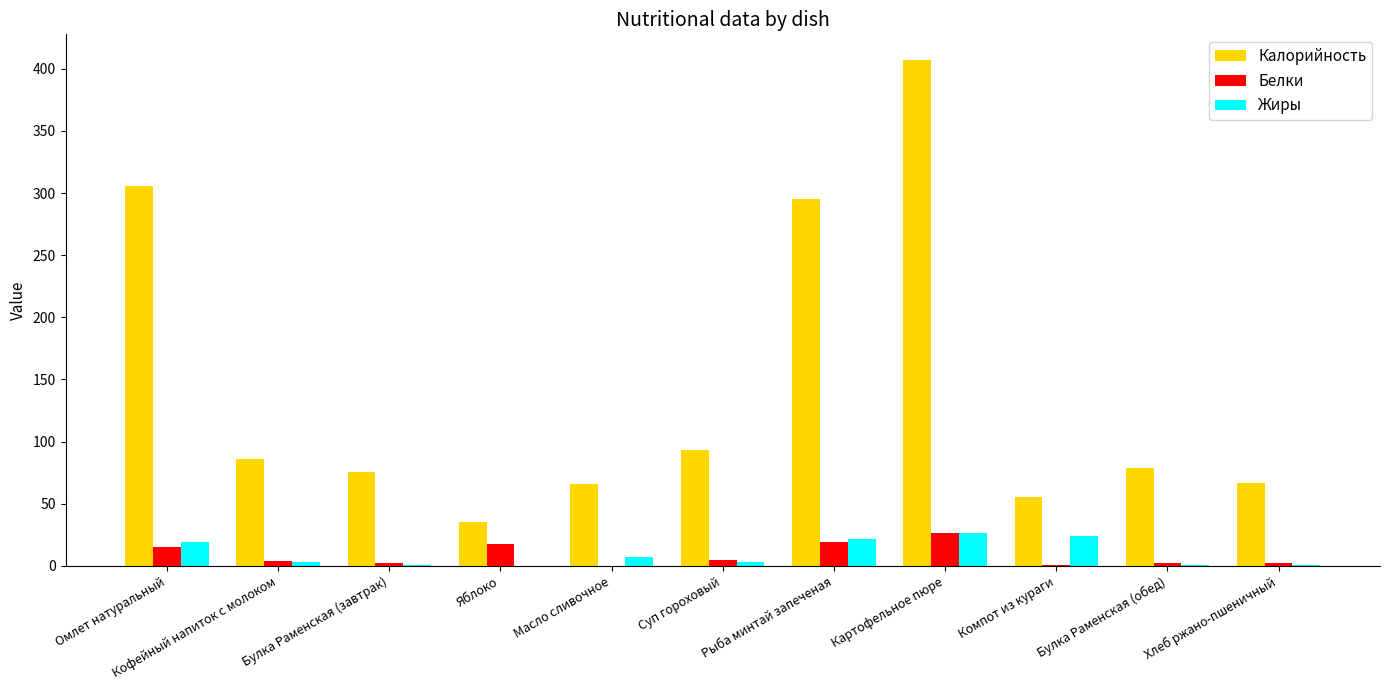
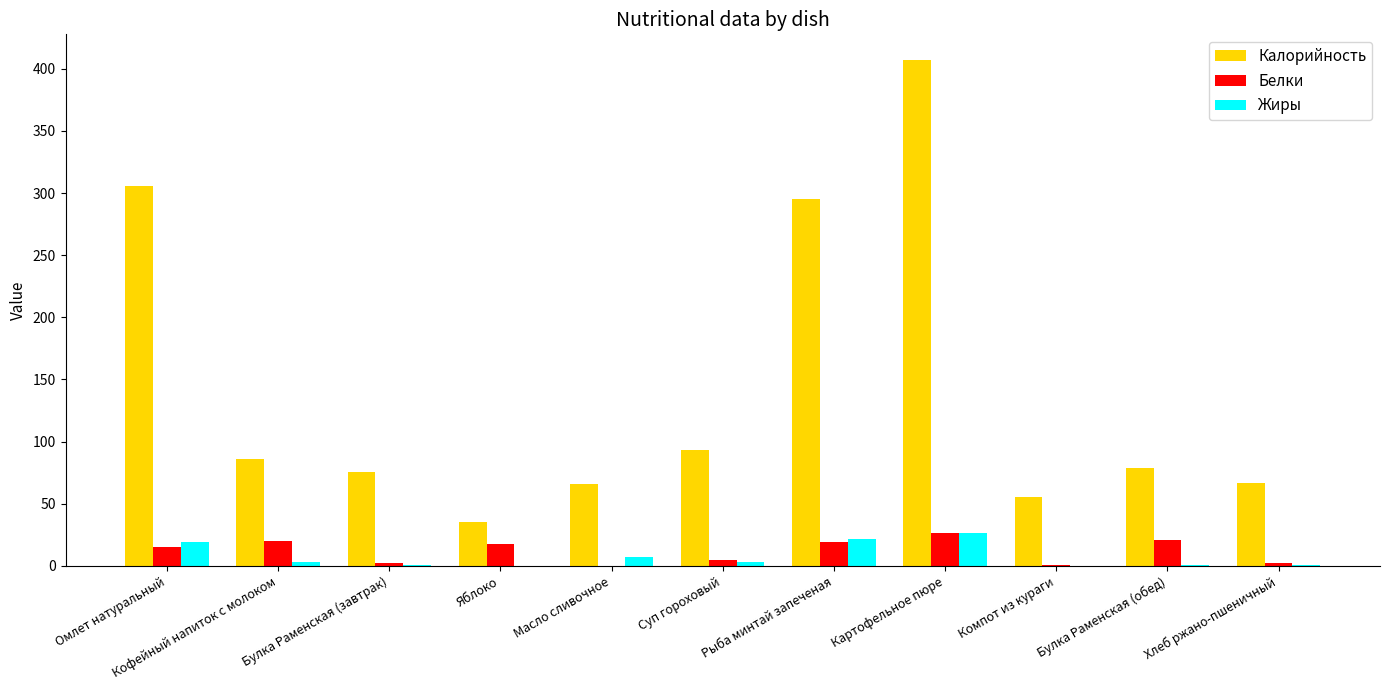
Белки, Кофейный напиток с молоком: 4 -> 20
Жиры, Компот из кураги: 24 -> 0
Белки, Булка Раменская (обед): 2 -> 21
